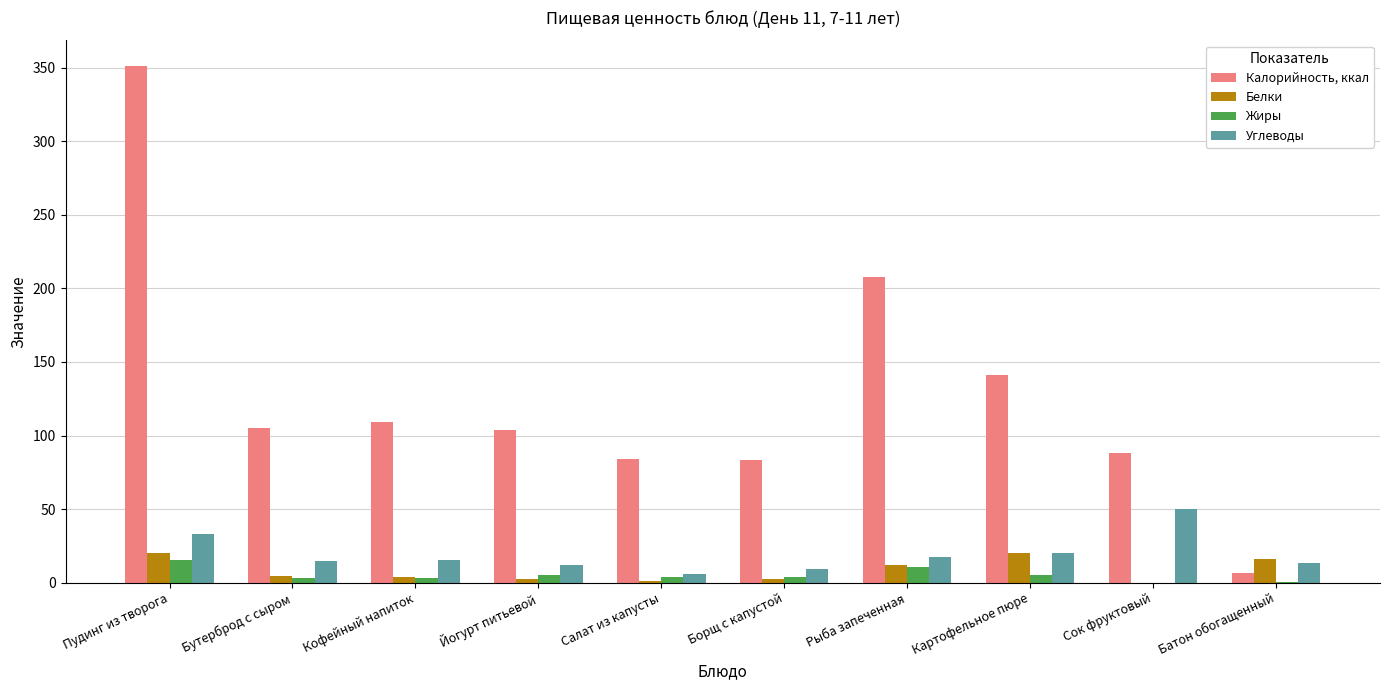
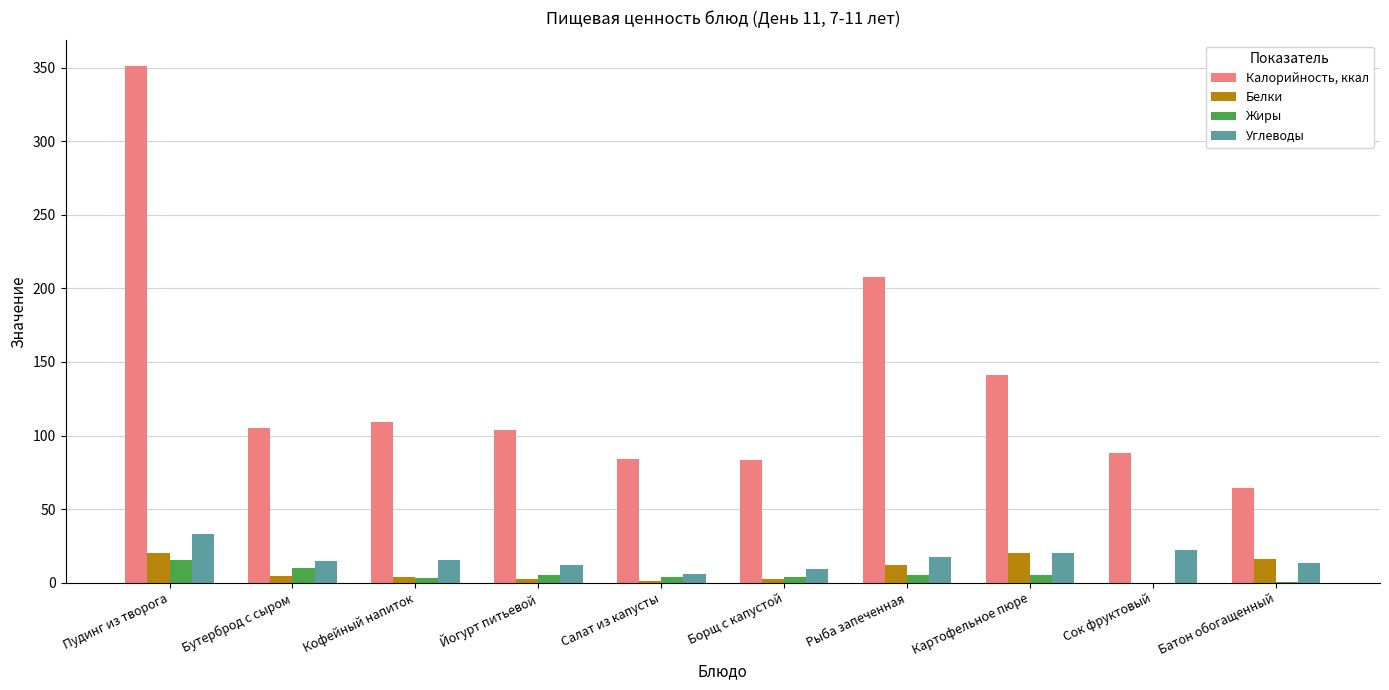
Жиры, Бутерброд с сыром: 3 -> 10
Жиры, Рыба запеченная: 11 -> 5
Углеводы, Сок фруктовый: 50 -> 22
Калорийность, ккал, Батон обогащенный: 6 -> 64
